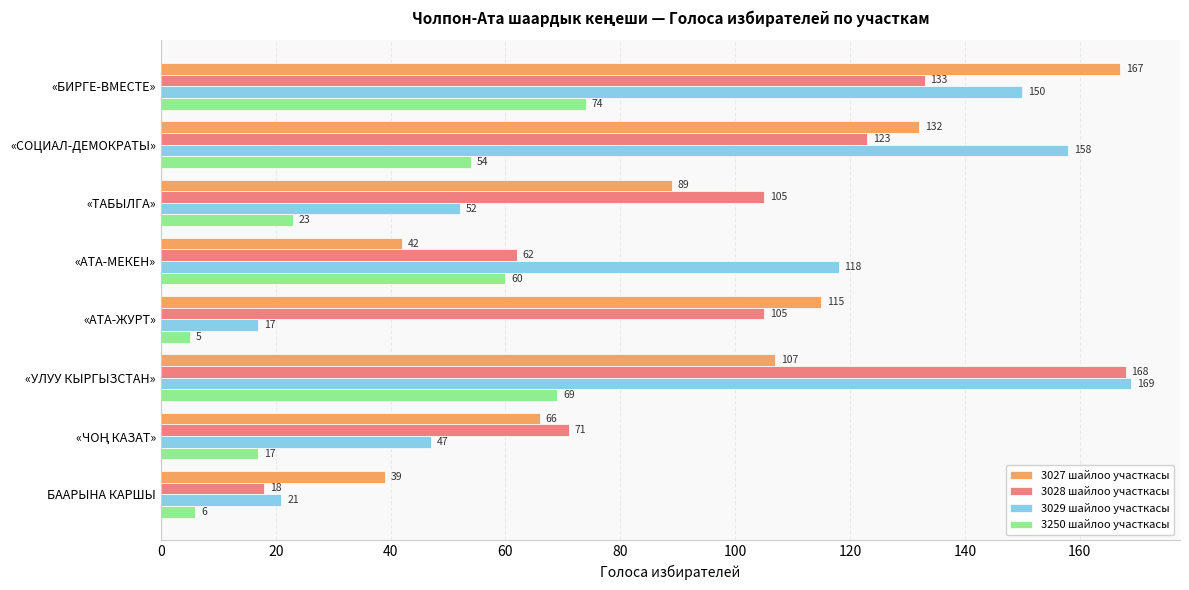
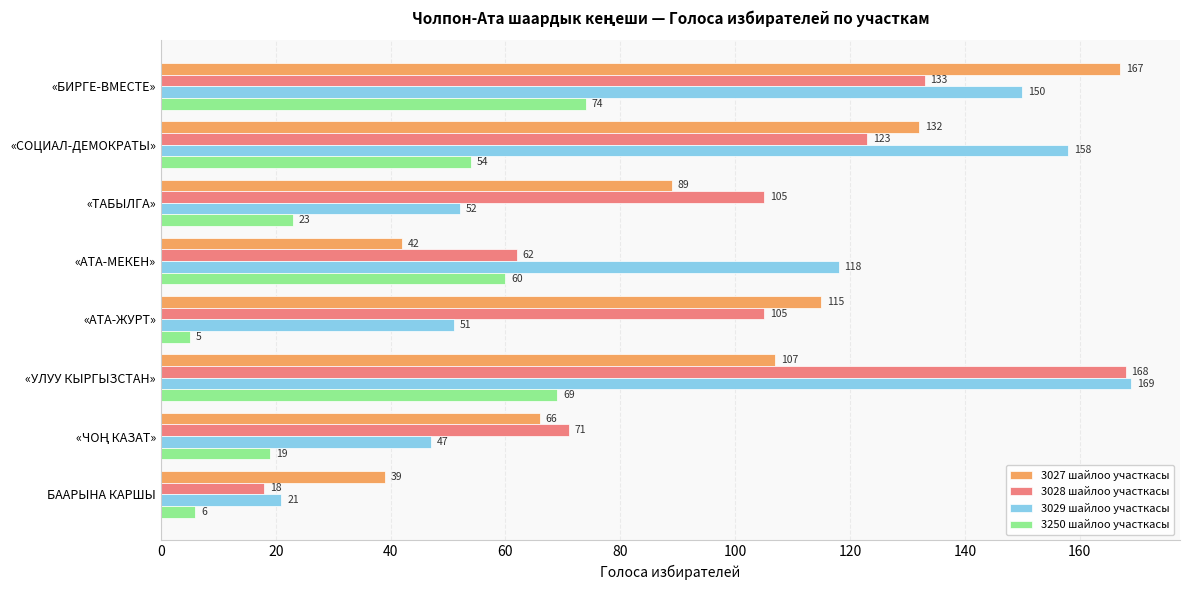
3029 шайлоо участкасы, «АТА-ЖУРТ»: 17 -> 51
3250 шайлоо участкасы, «ЧОҢ КАЗАТ»: 17 -> 19
